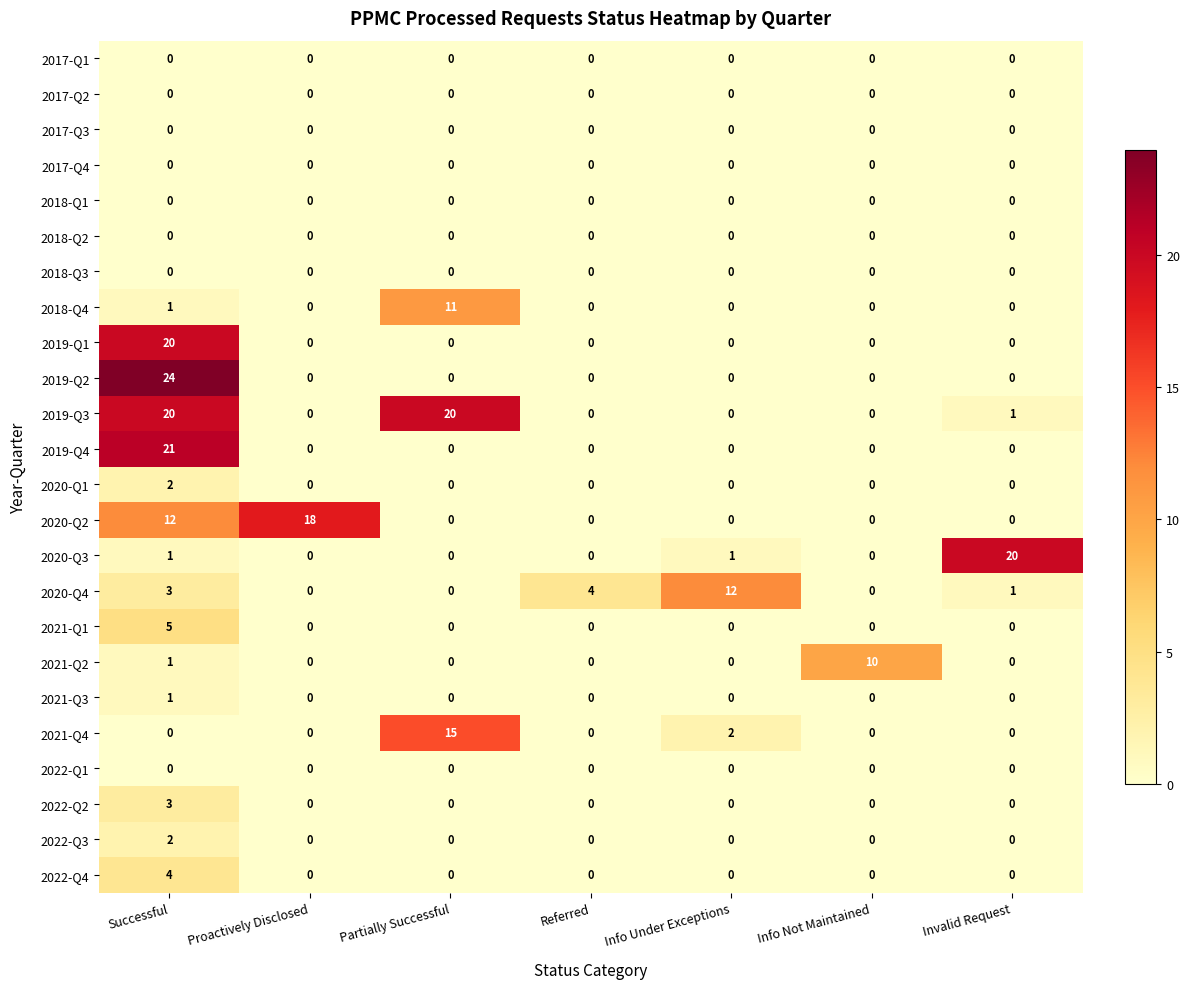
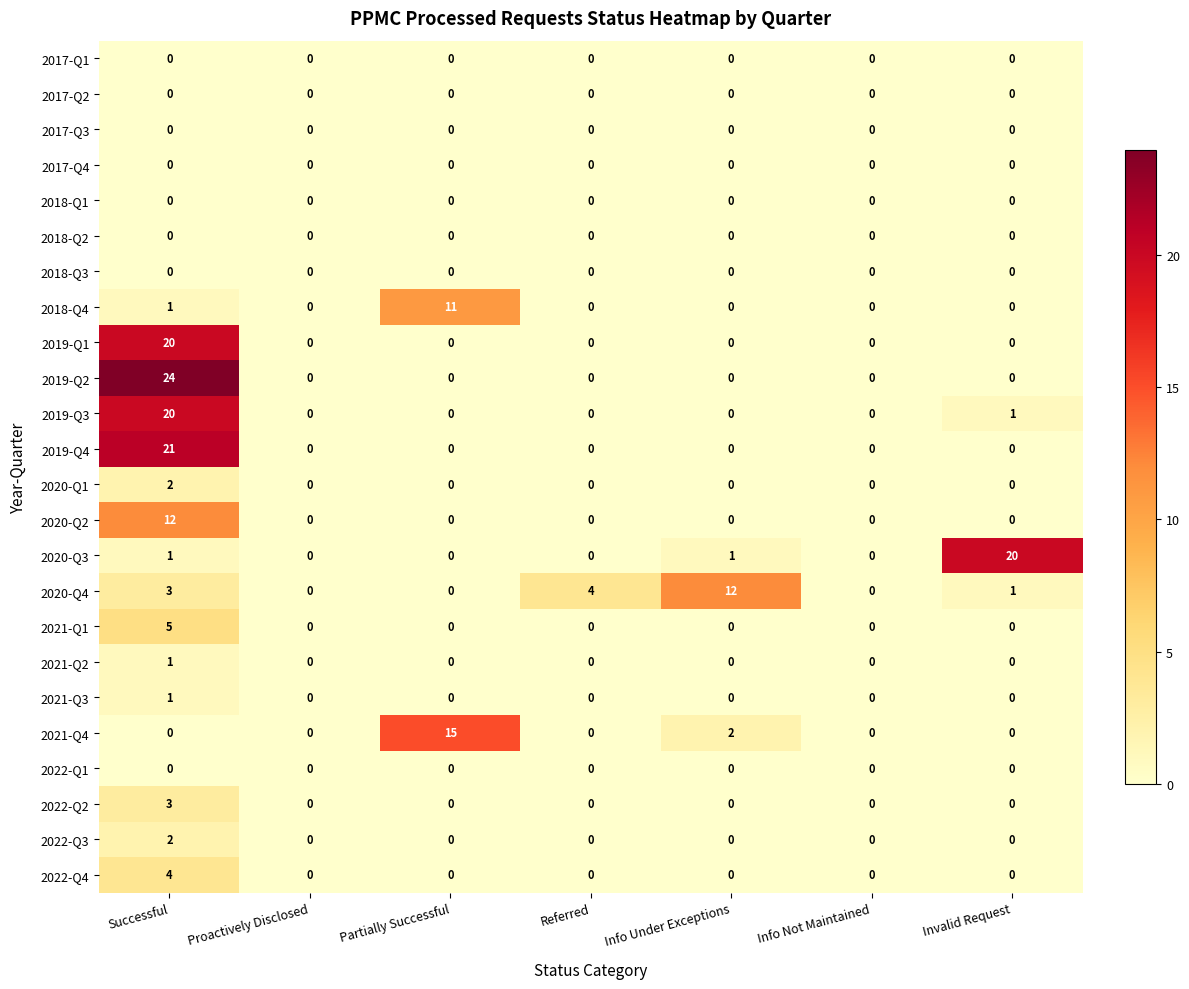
2019-Q3, Partially Successful: 20 -> 0
2020-Q2, Proactively Disclosed: 18 -> 0
2021-Q2, Info Not Maintained: 10 -> 0
